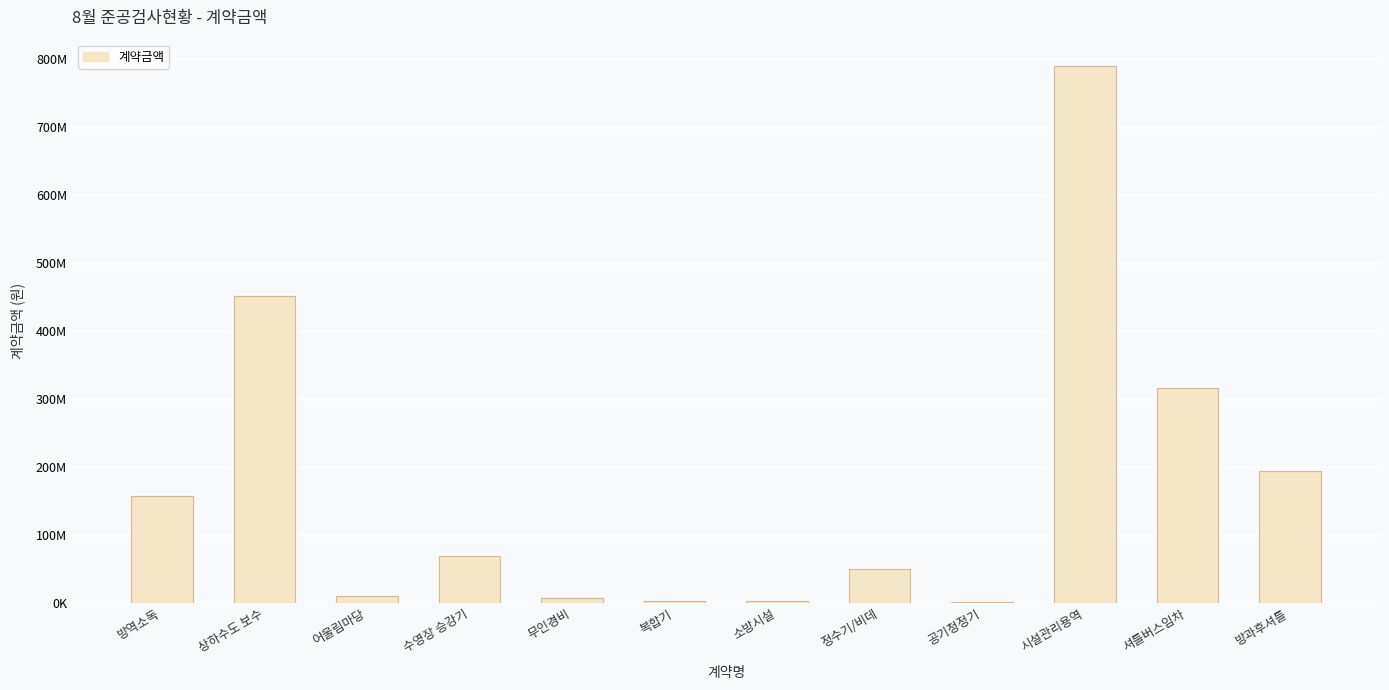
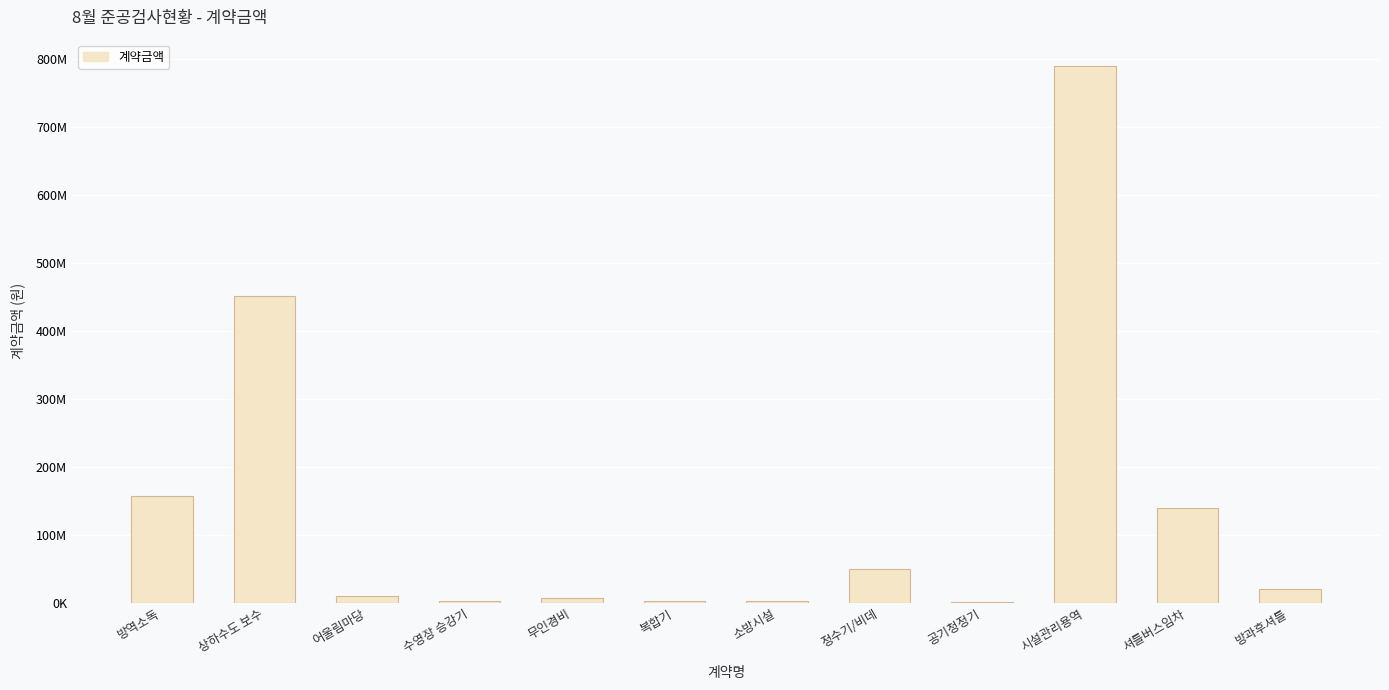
수영장 승강기: 70000000 -> 0
셔틀버스임차: 320000000 -> 140000000
방과후셔틀: 190000000 -> 20000000
